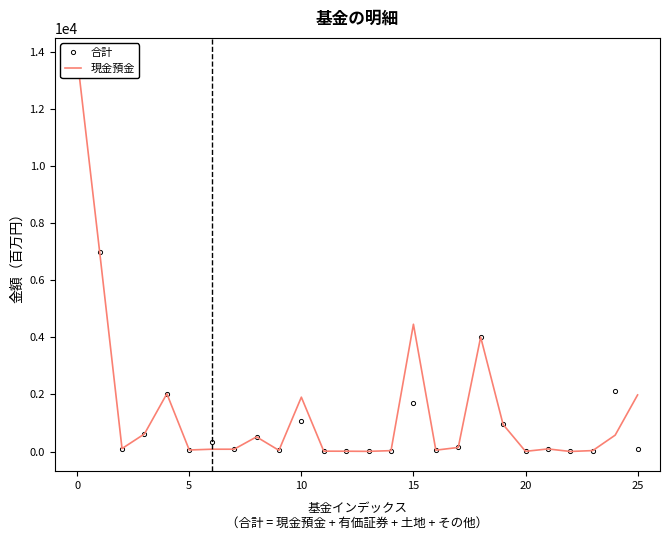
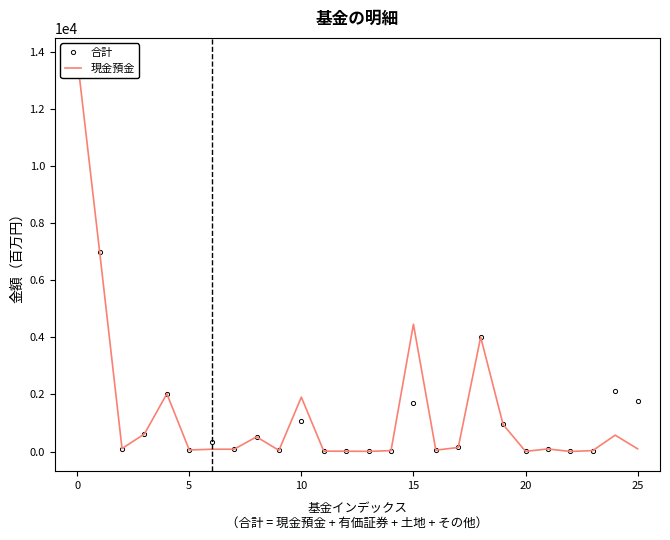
合計, 25: 100 -> 1800
現金預金, 25: 2000 -> 100
